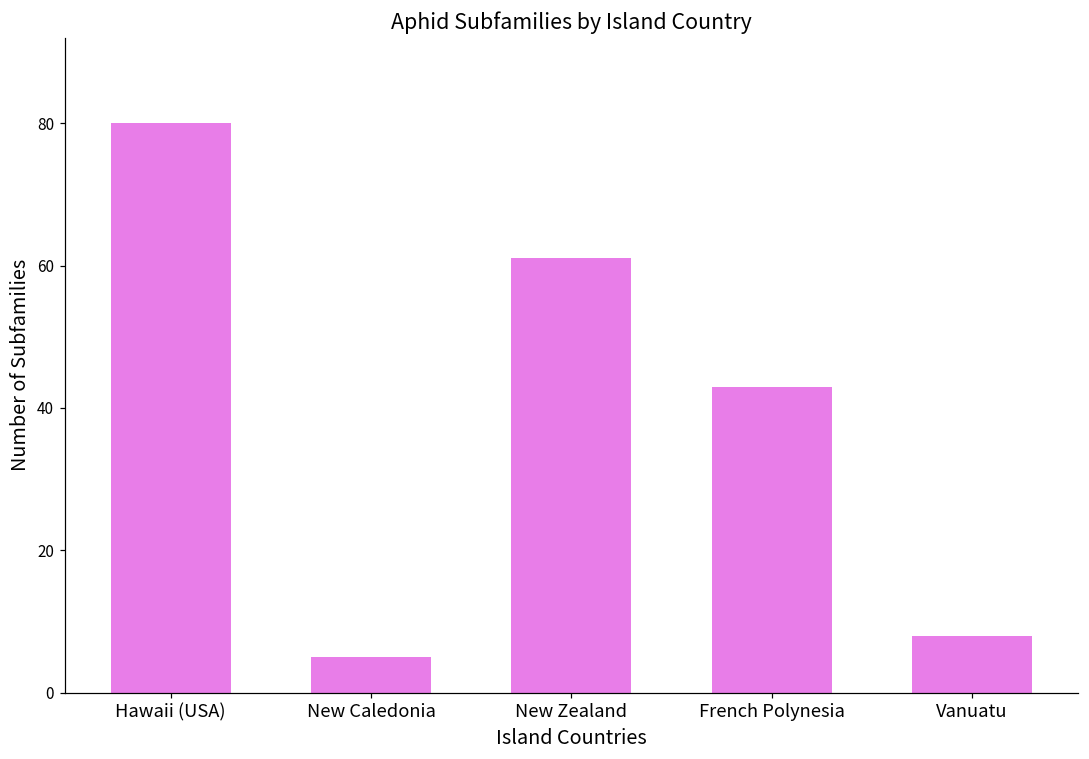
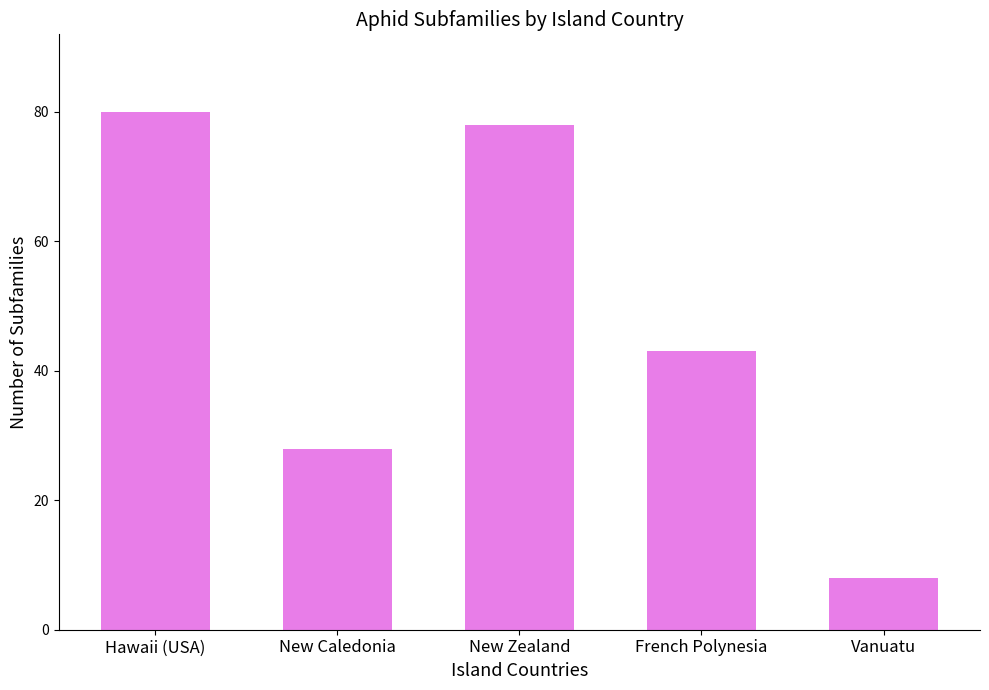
New Caledonia: 5 -> 28
New Zealand: 61 -> 78
